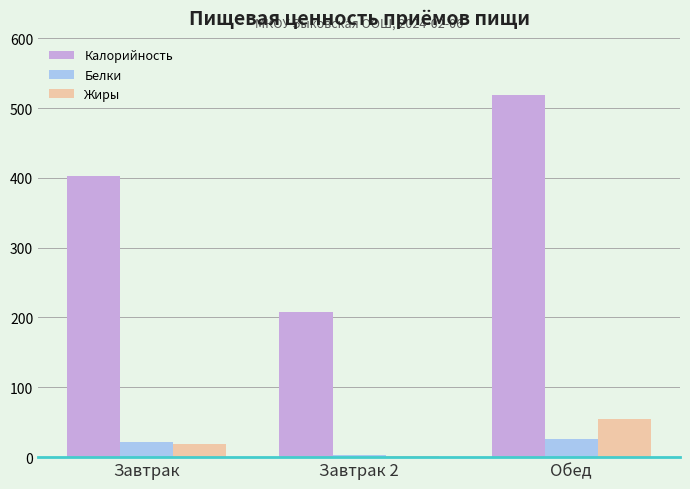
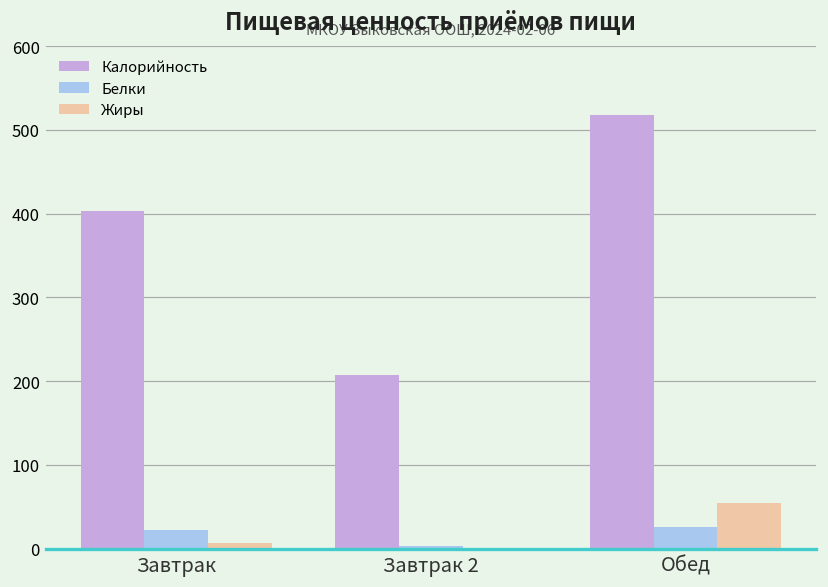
Жиры, Завтрак: 20 -> 10
